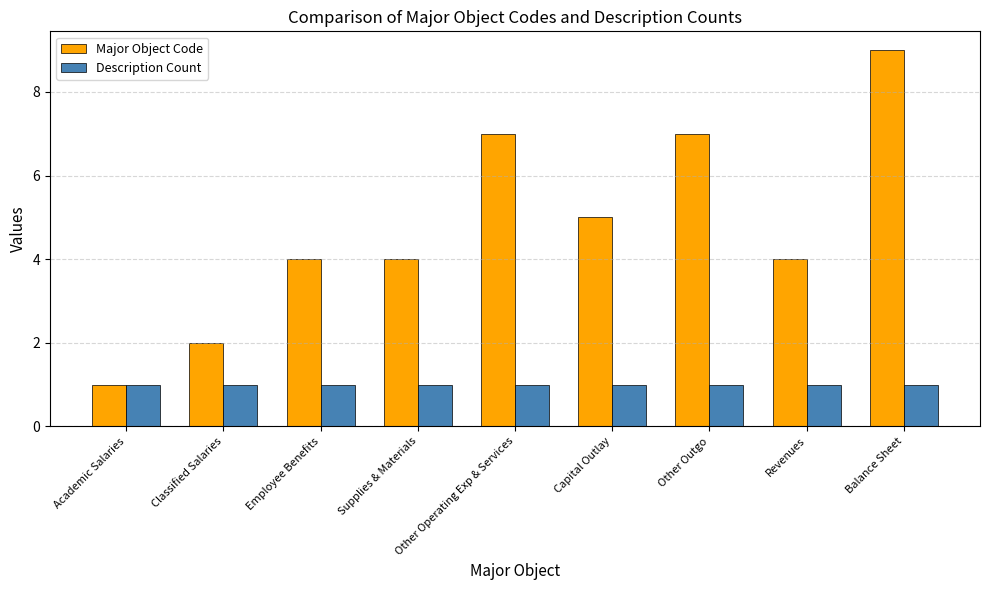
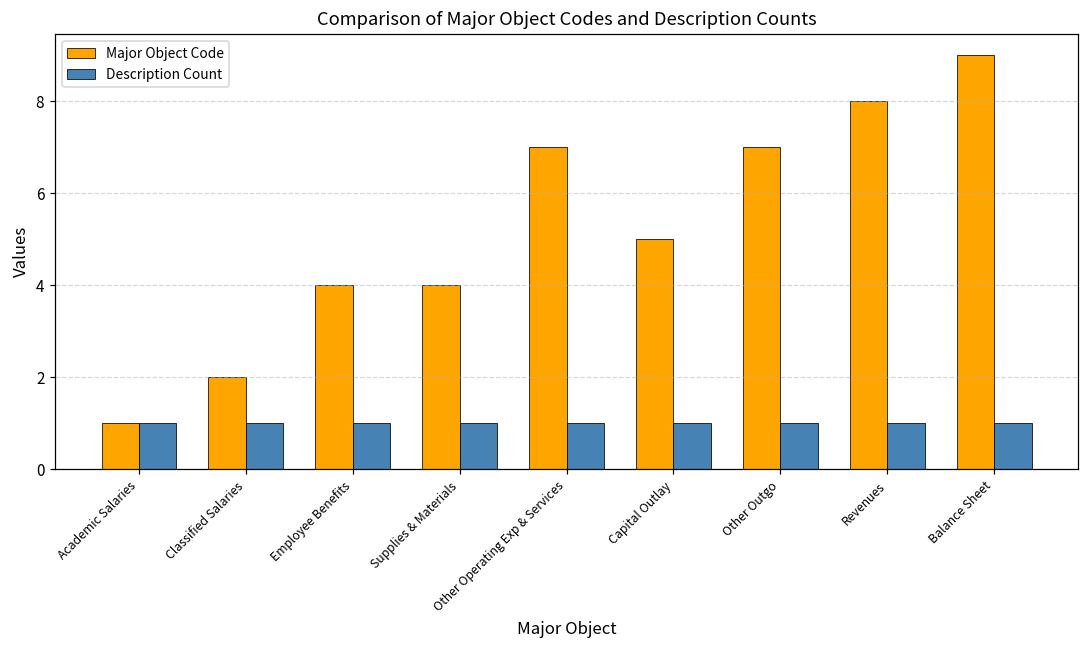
Major Object Code, Revenues: 4 -> 8
